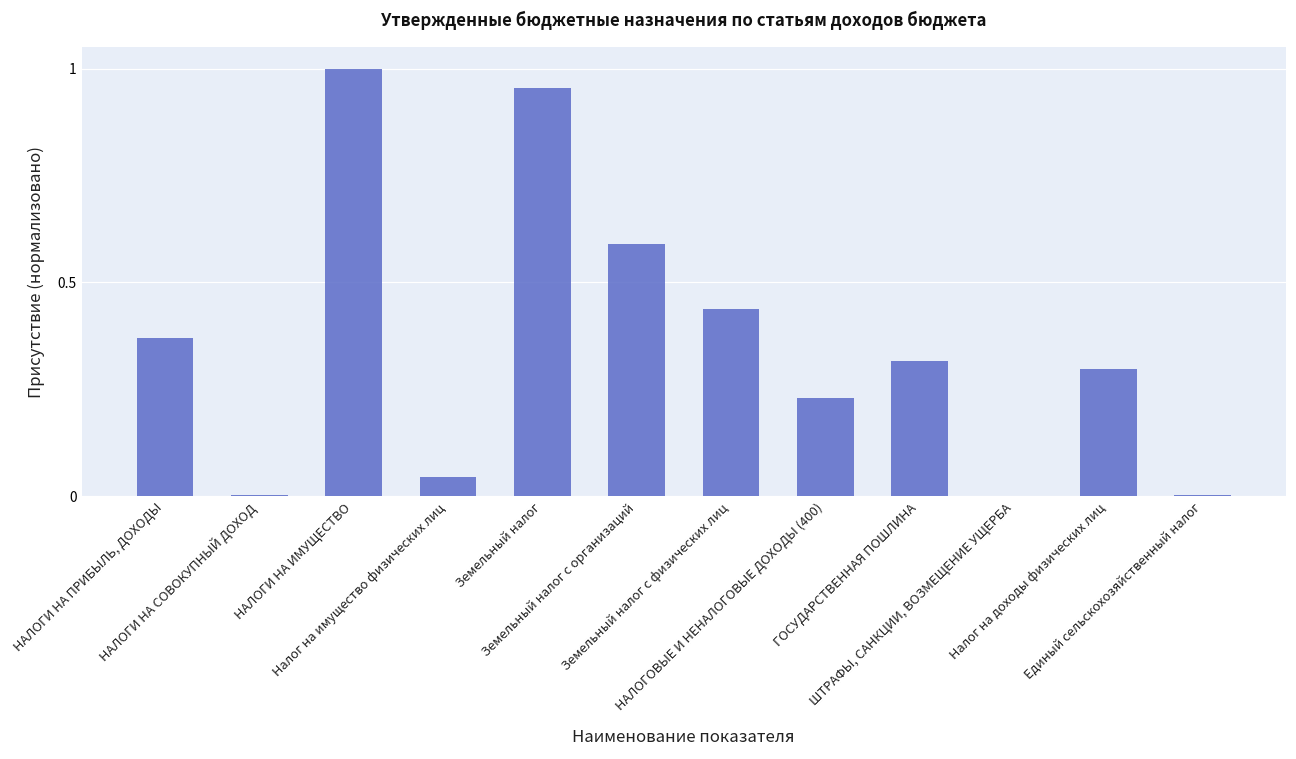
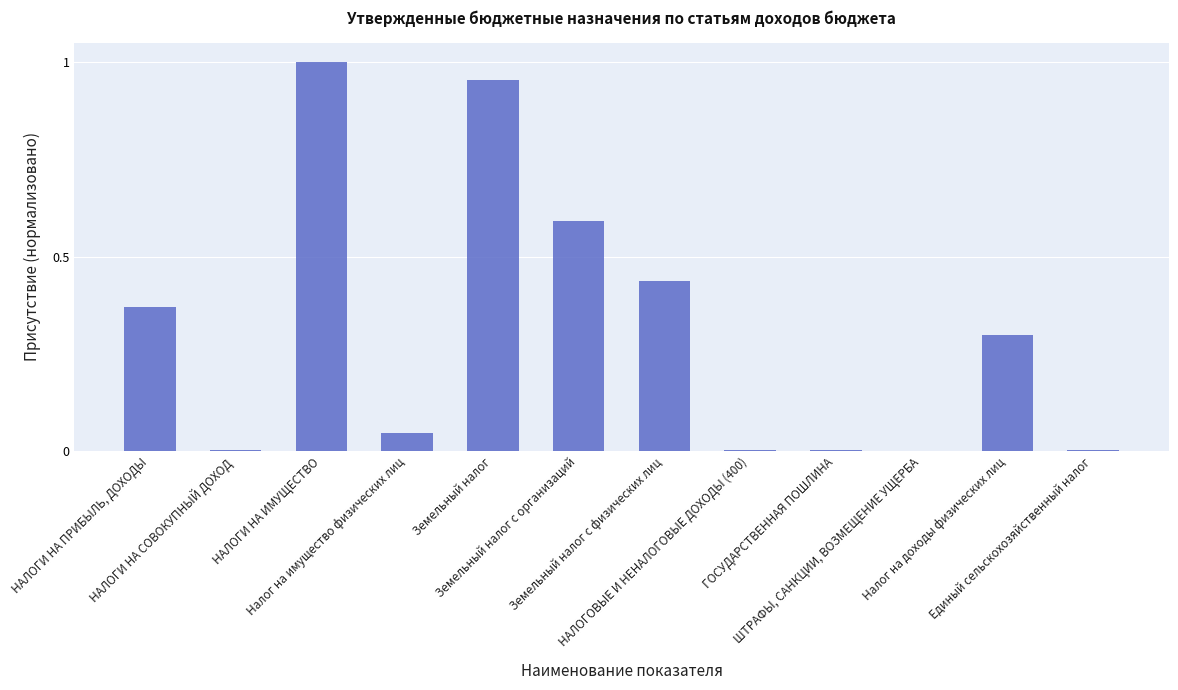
НАЛОГОВЫЕ И НЕНАЛОГОВЫЕ ДОХОДЫ (400): 0.23 -> 0.00
ГОСУДАРСТВЕННАЯ ПОШЛИНА: 0.32 -> 0.00
